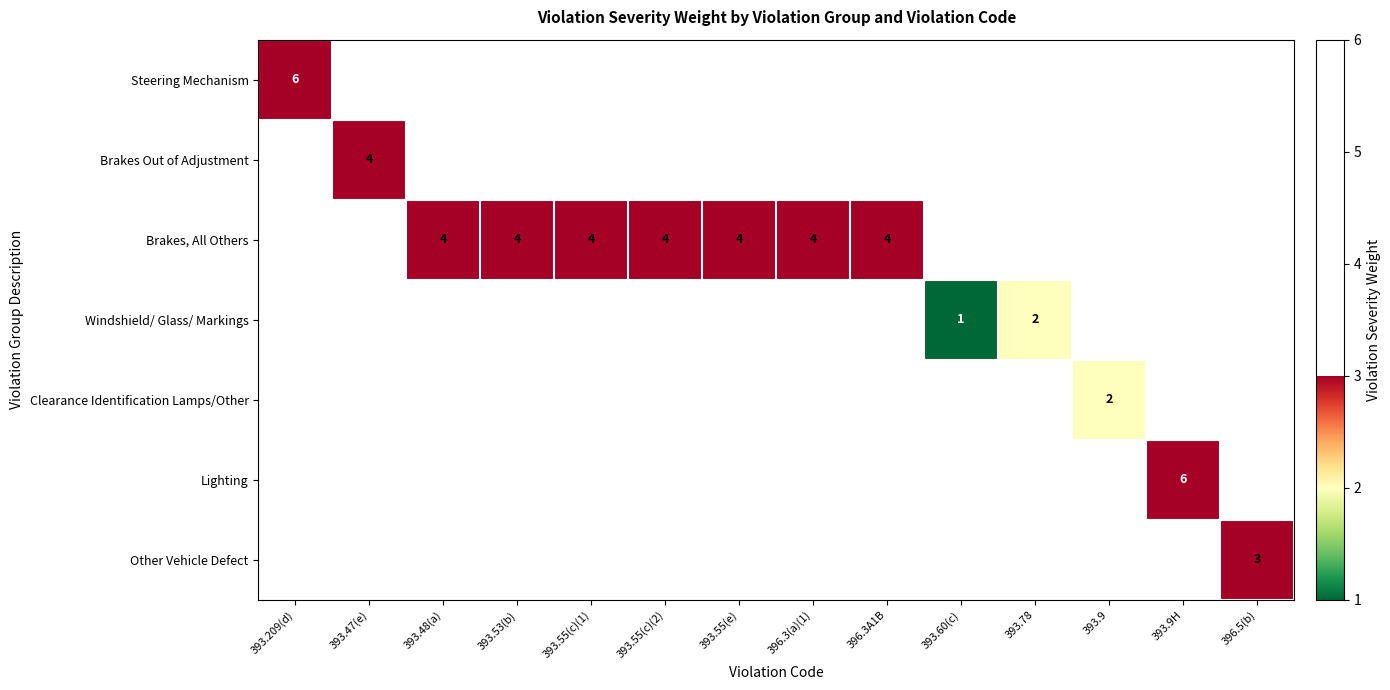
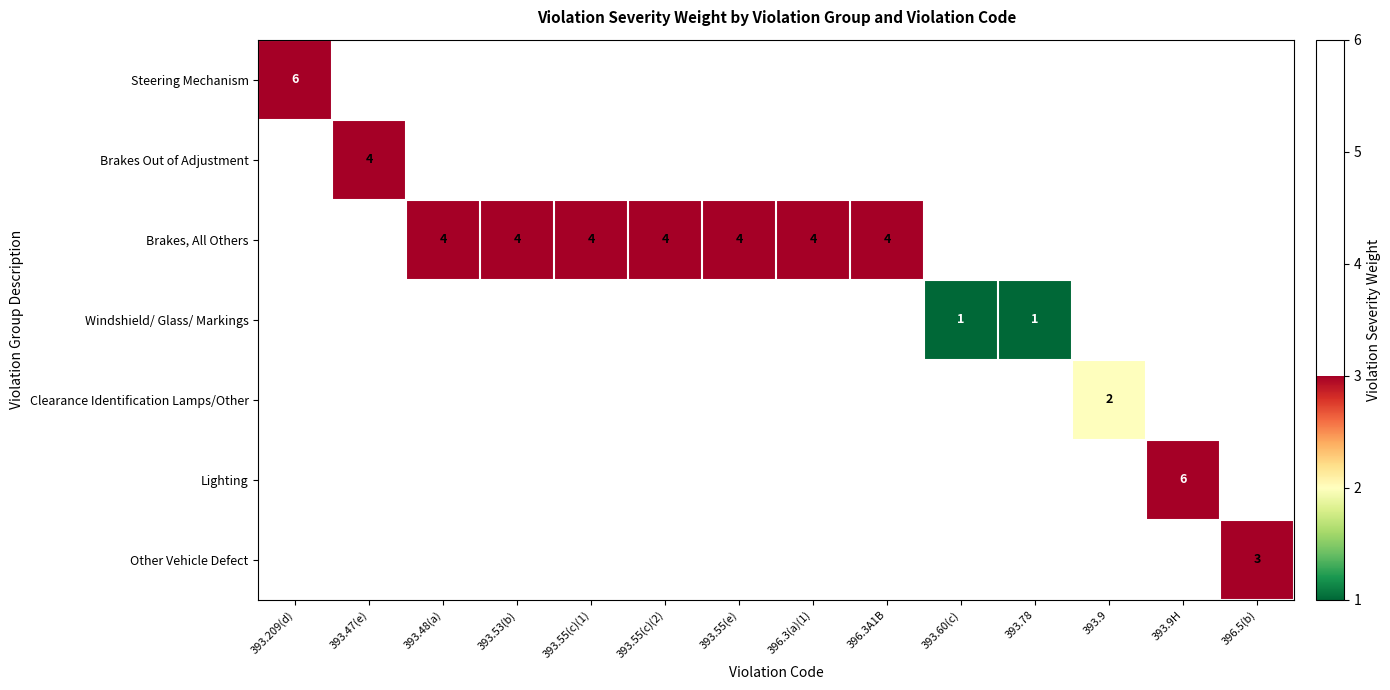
Windshield/ Glass/ Markings, 393.78: 2 -> 1
